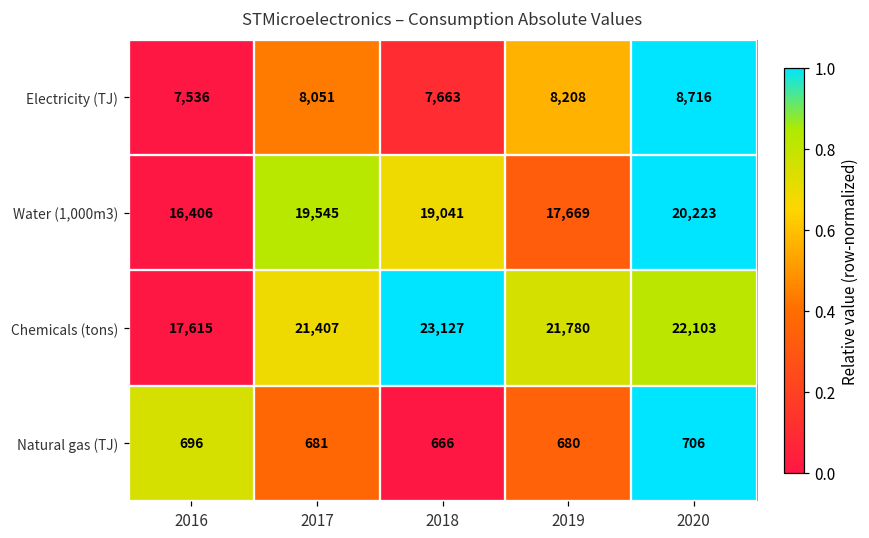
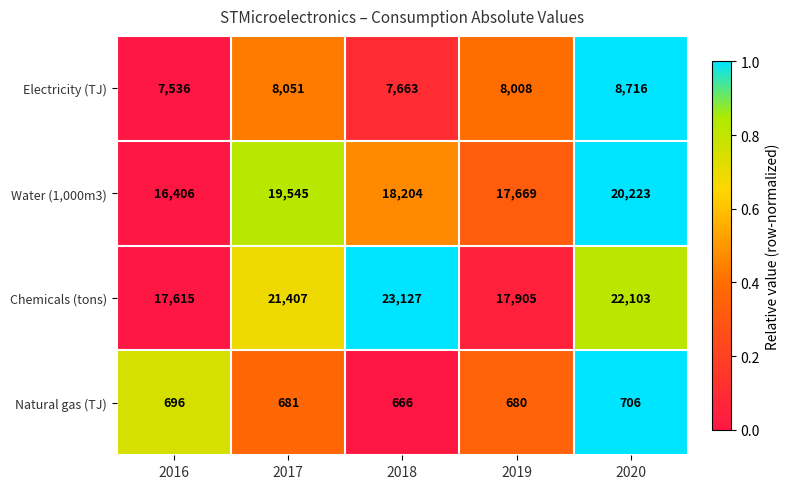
Electricity (TJ), 2019: 8,208 -> 8,008
Water (1,000m3), 2018: 19,041 -> 18,204
Chemicals (tons), 2019: 21,780 -> 17,905
